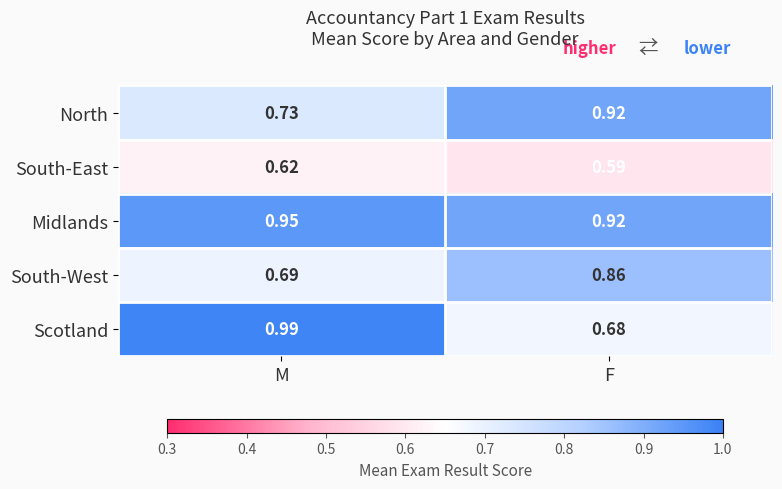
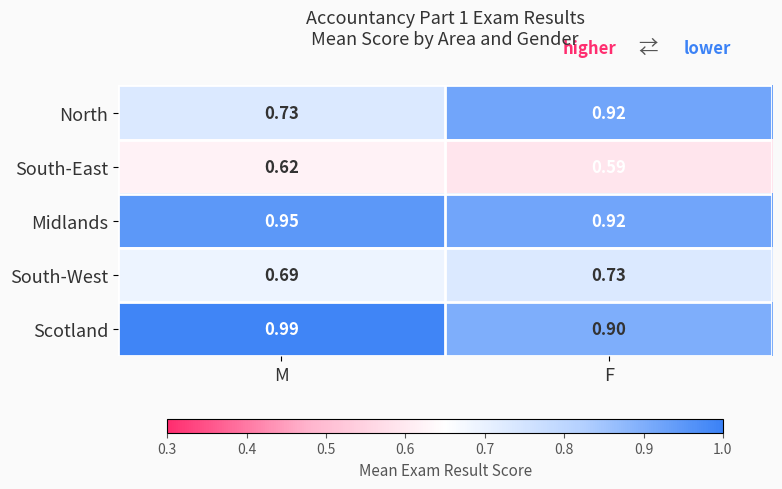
South-West, F: 0.86 -> 0.73
Scotland, F: 0.68 -> 0.90
